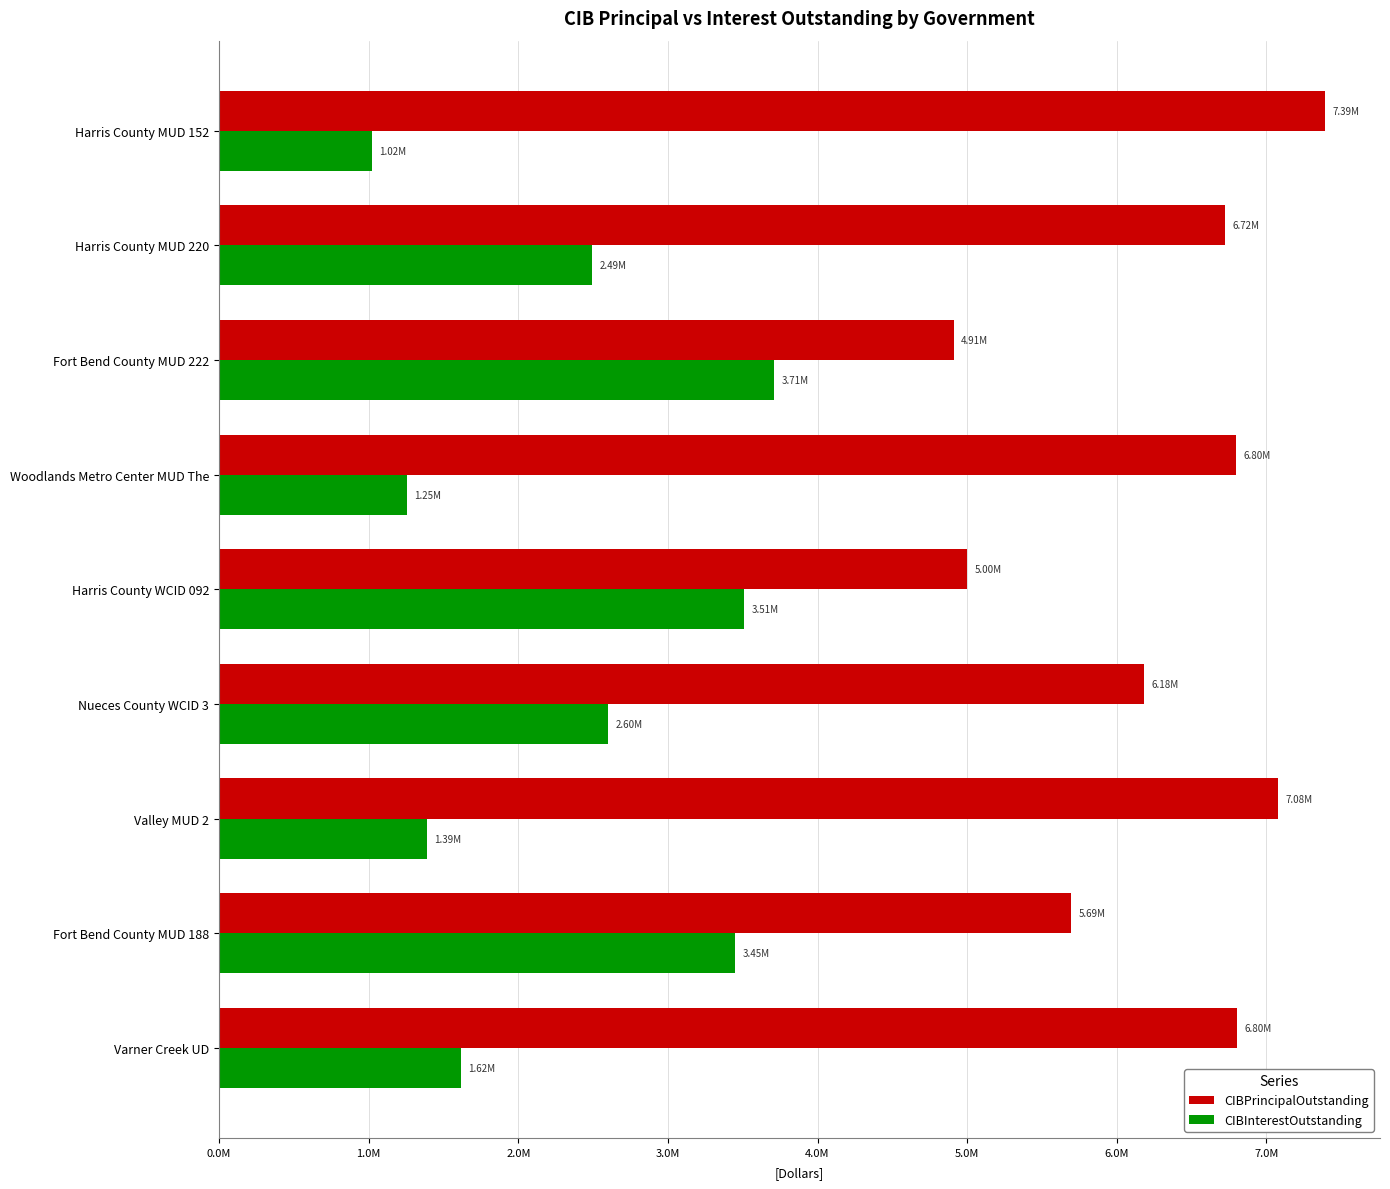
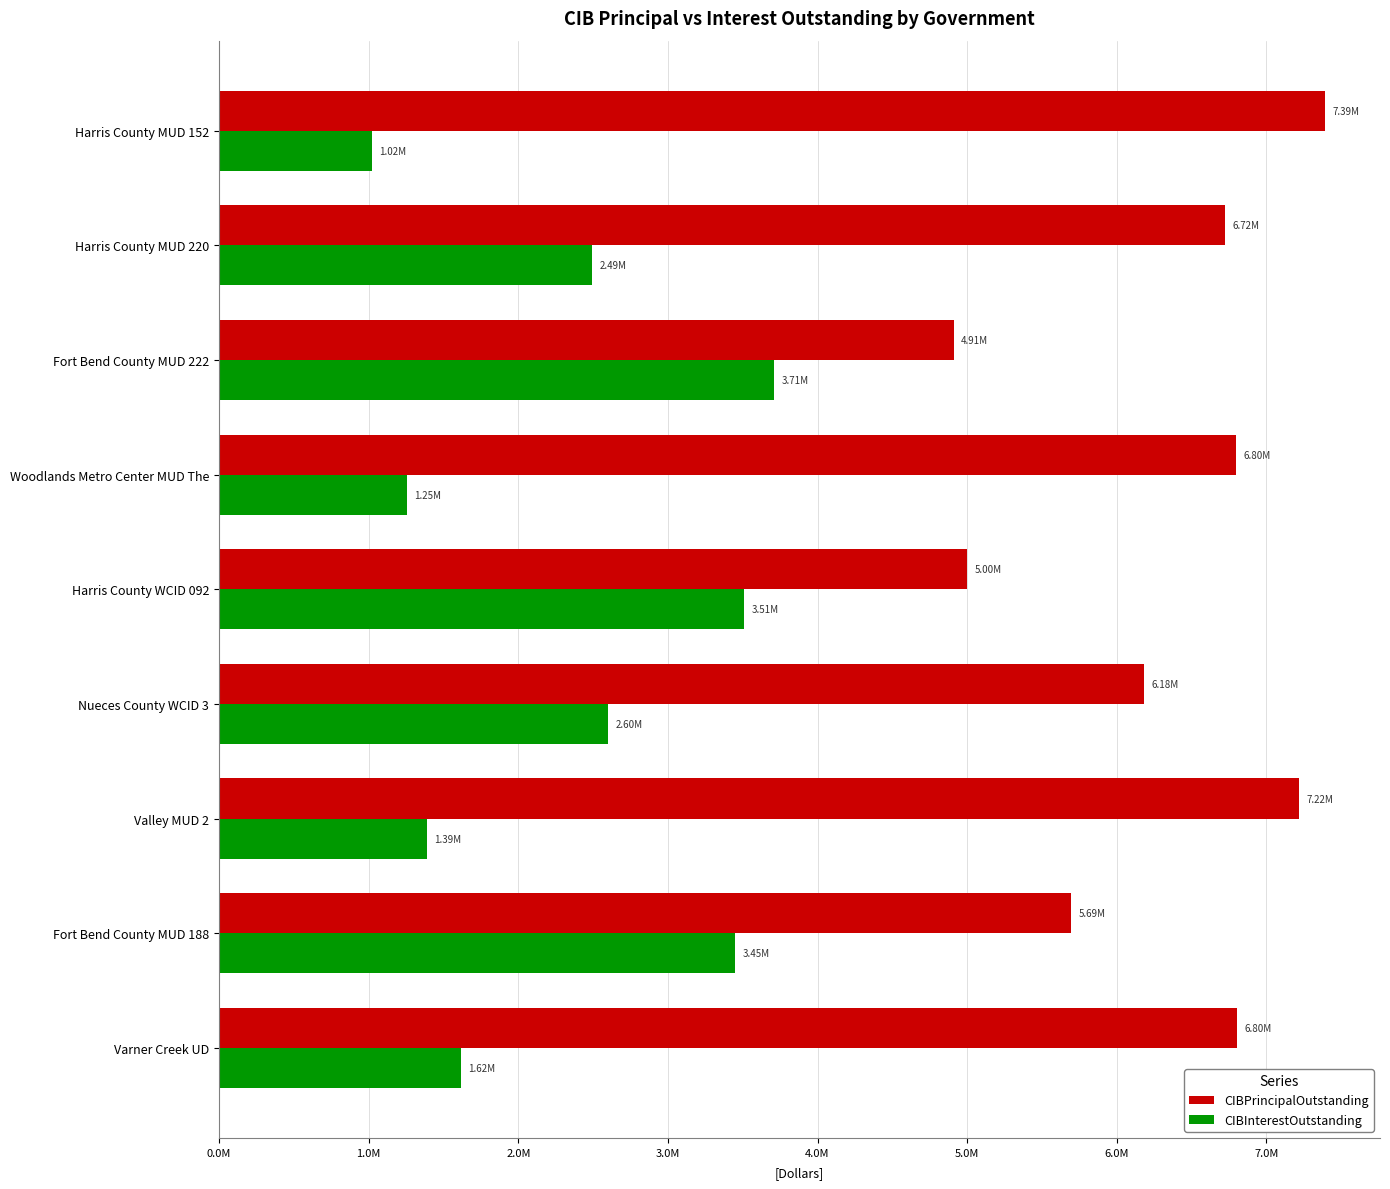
CIBPrincipalOutstanding, Valley MUD 2: 7.08M -> 7.22M
